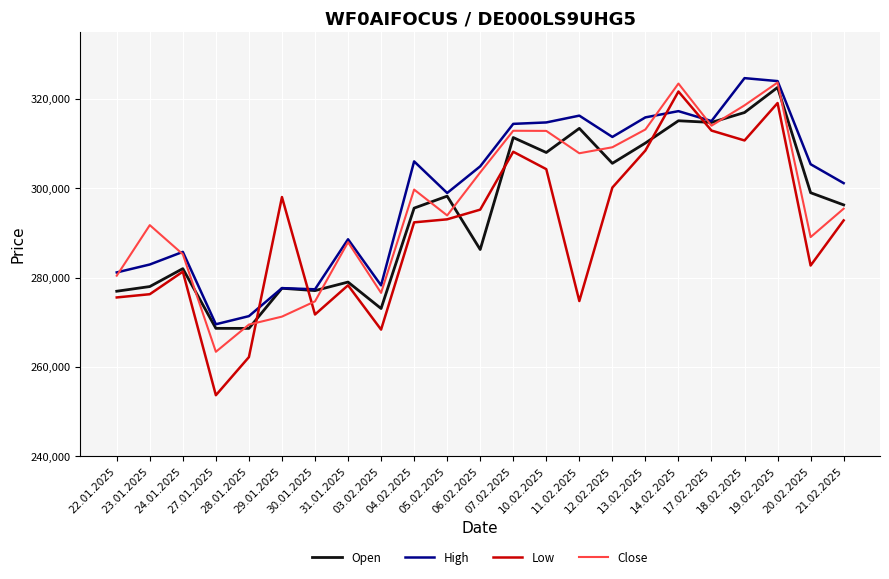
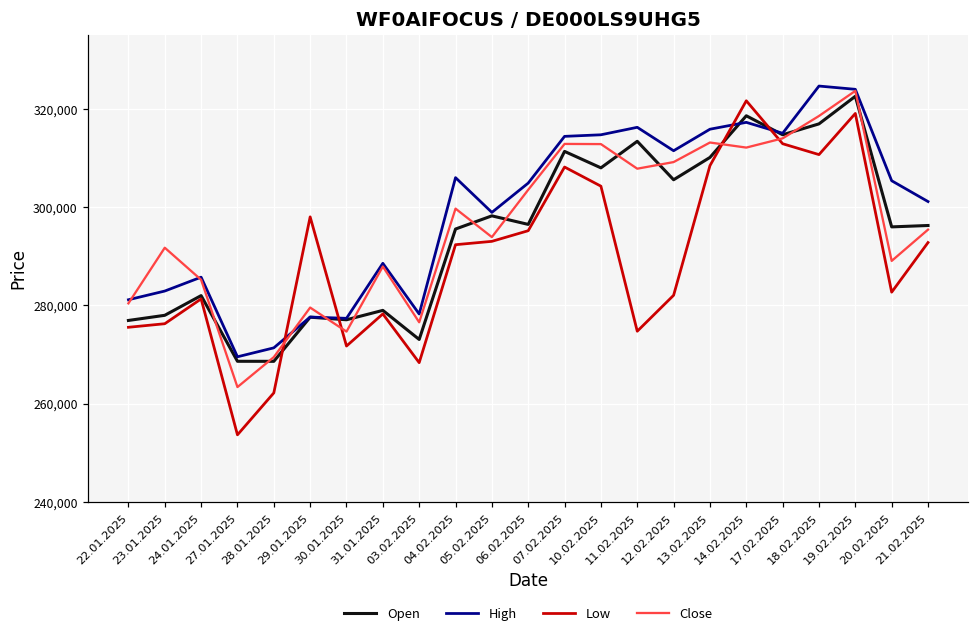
Close, 29.01.2025: 271,000 -> 280,000
Open, 06.02.2025: 286,000 -> 296,000
Low, 12.02.2025: 300,000 -> 282,000
Open, 14.02.2025: 315,000 -> 319,000
Close, 14.02.2025: 323,000 -> 312,000
Open, 20.02.2025: 299,000 -> 296,000
